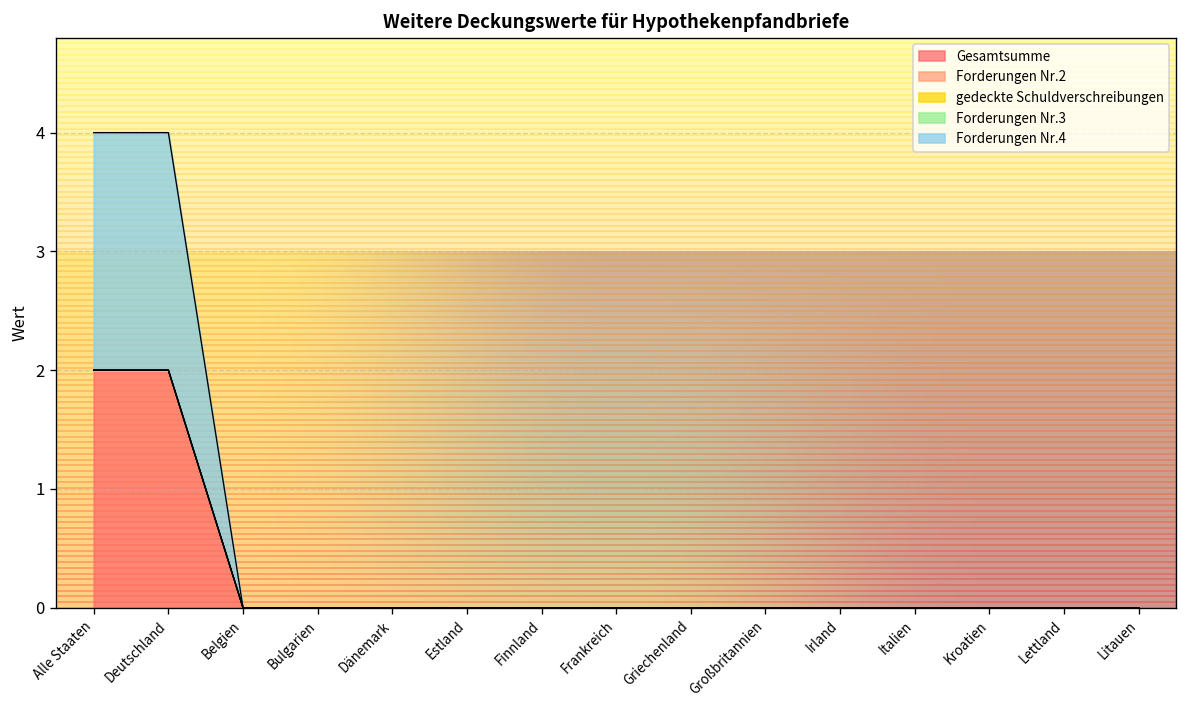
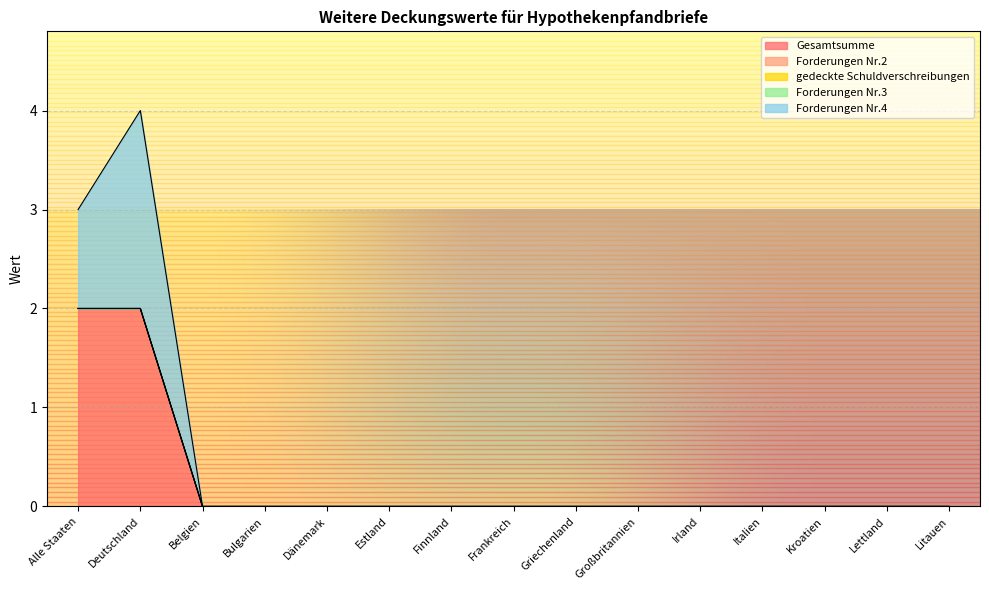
Forderungen Nr.4, Alle Staaten: 2 -> 1
